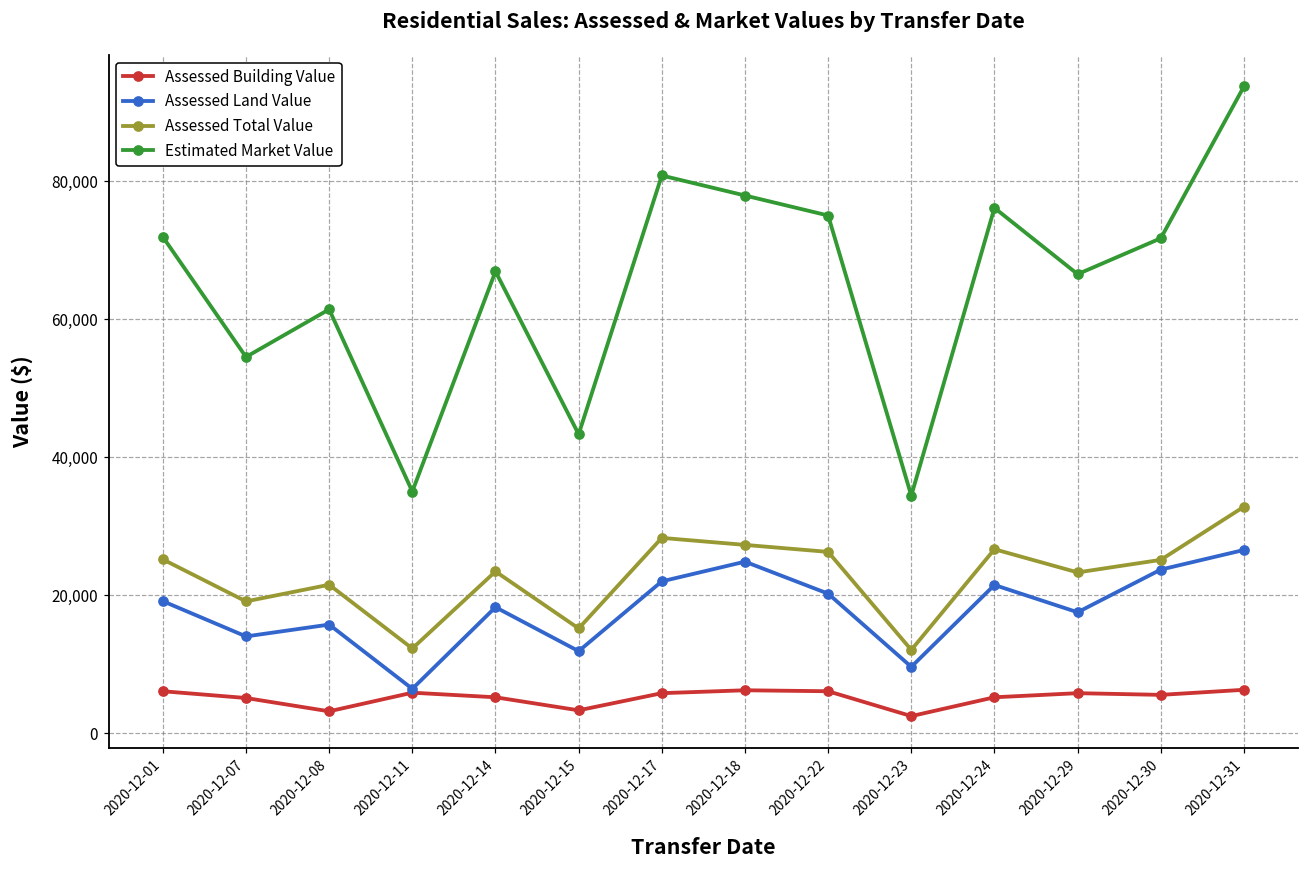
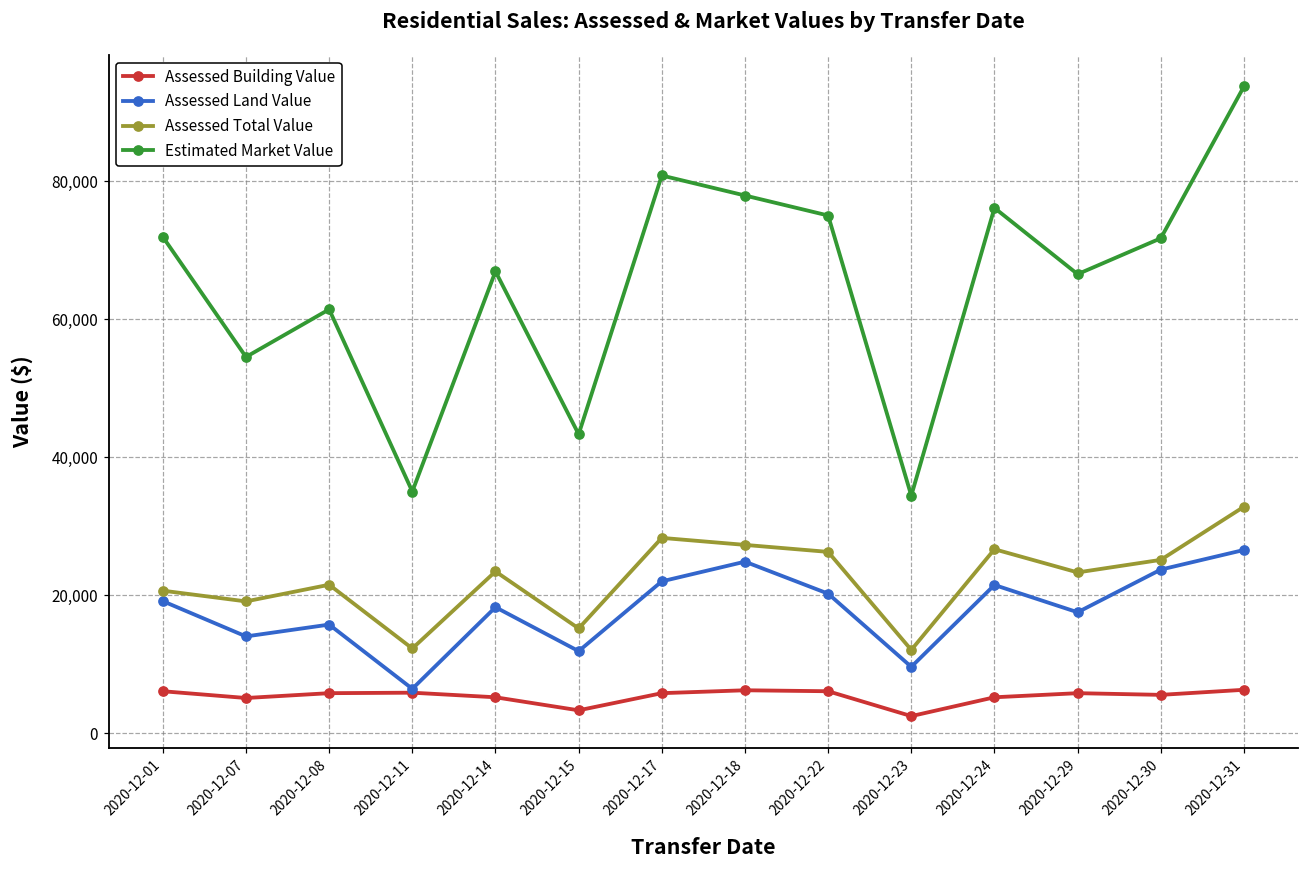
Assessed Total Value, 2020-12-01: 25,000 -> 21,000
Assessed Building Value, 2020-12-08: 3,000 -> 6,000
